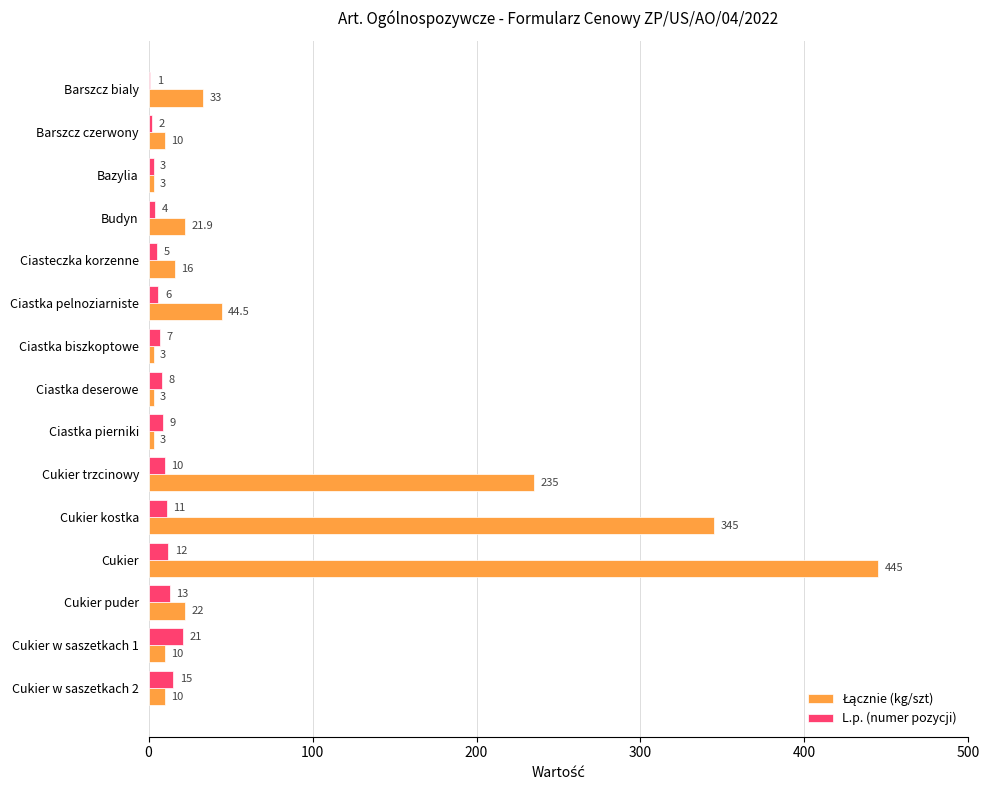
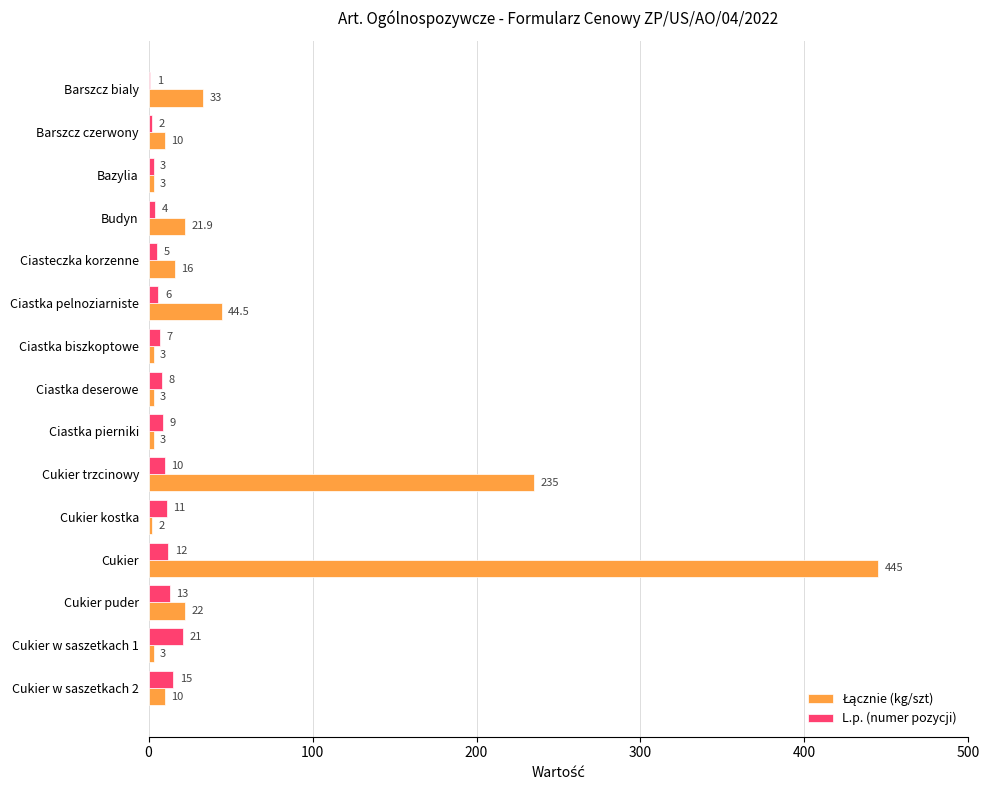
Łącznie (kg/szt), Cukier kostka: 345 -> 2
Łącznie (kg/szt), Cukier w saszetkach 1: 10 -> 3
